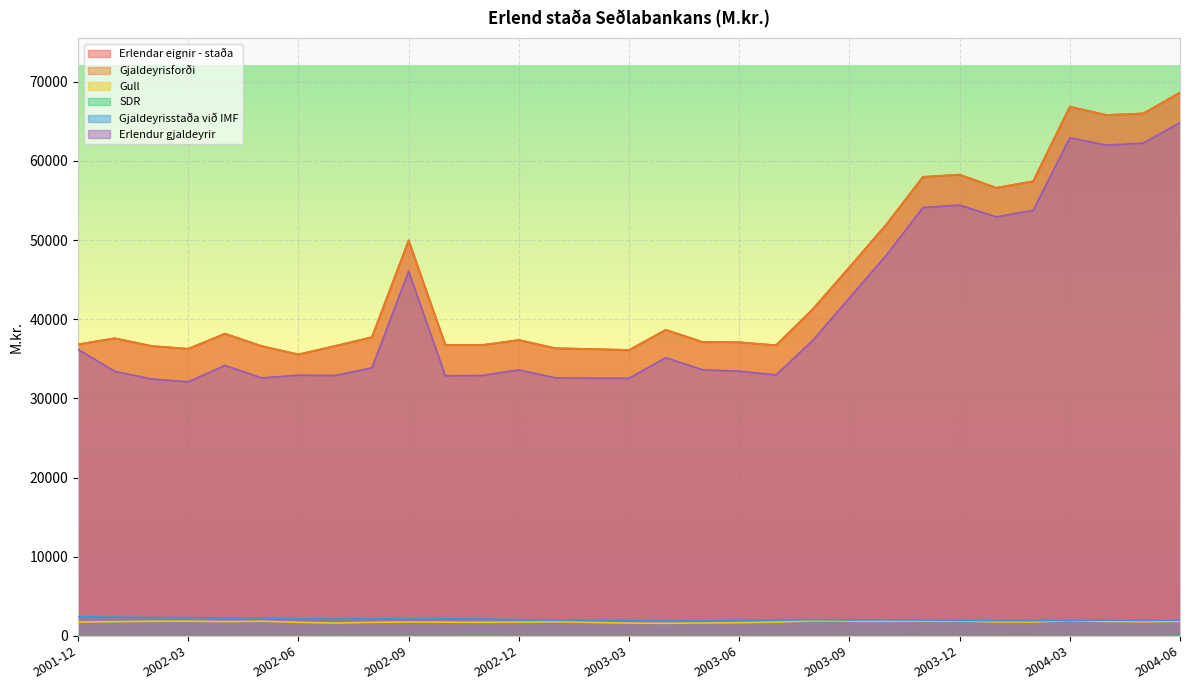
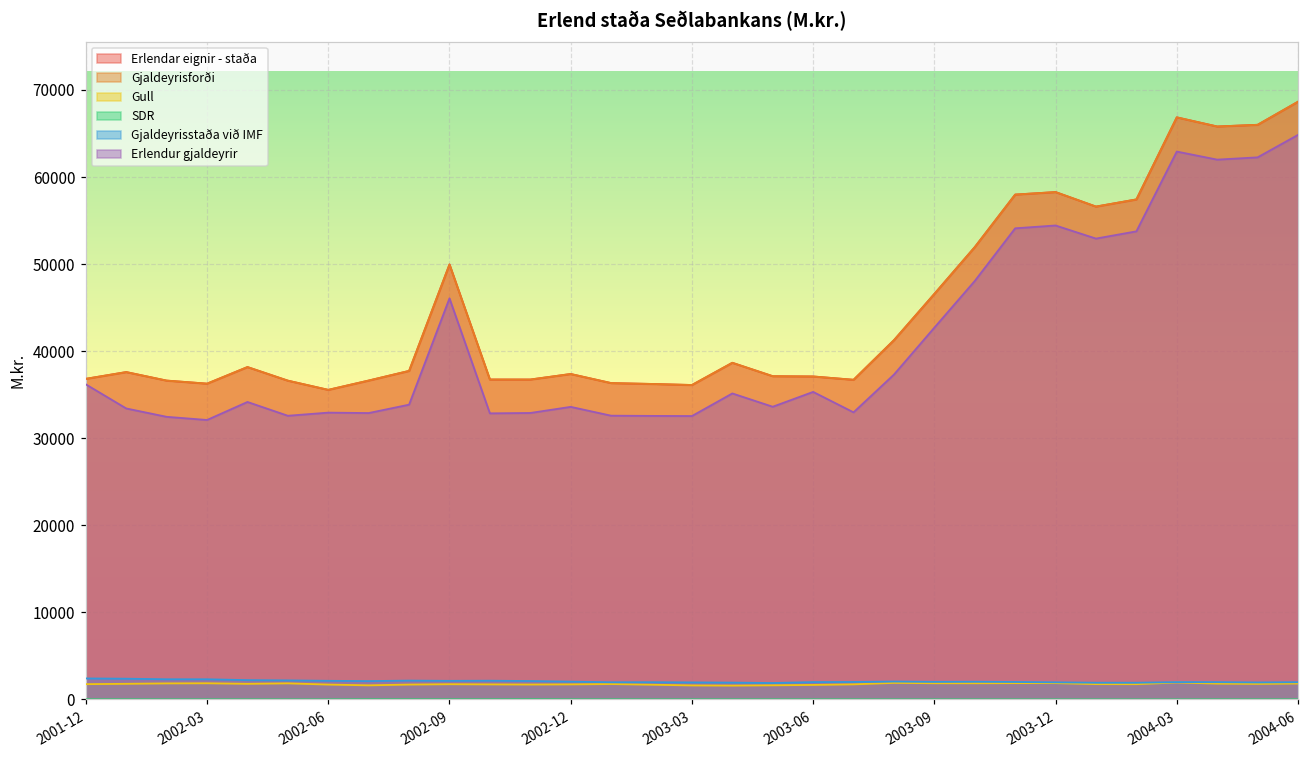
Erlendur gjaldeyrir, 2003-06: 33000 -> 35000
